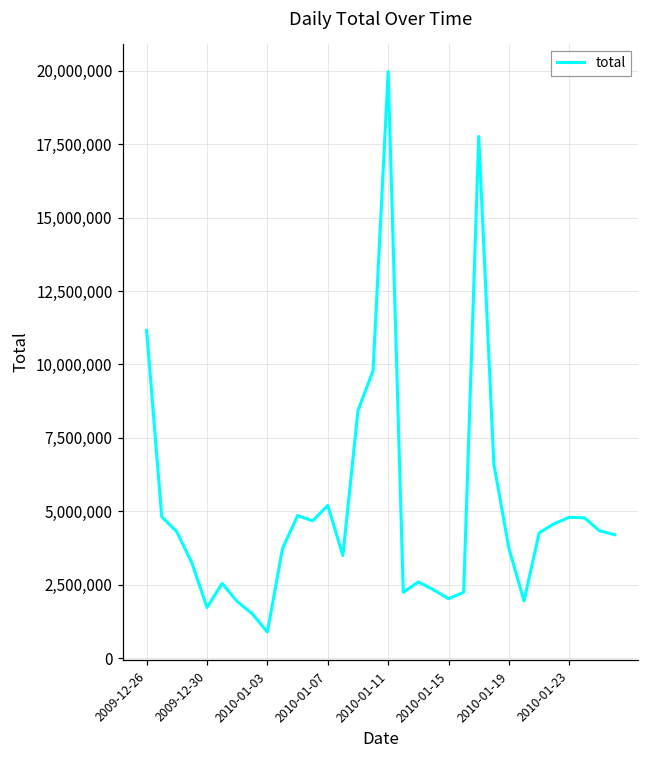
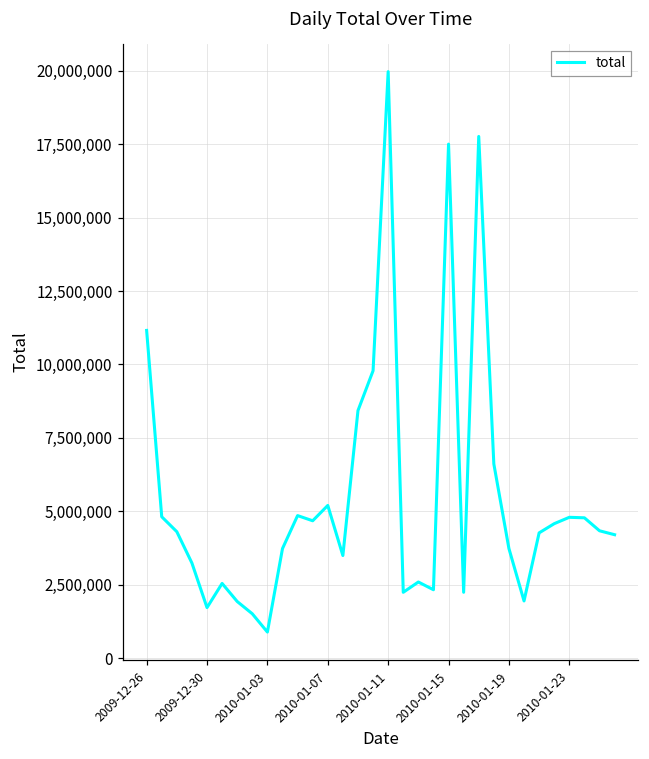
2010-01-15: 2,000,000 -> 17,500,000
